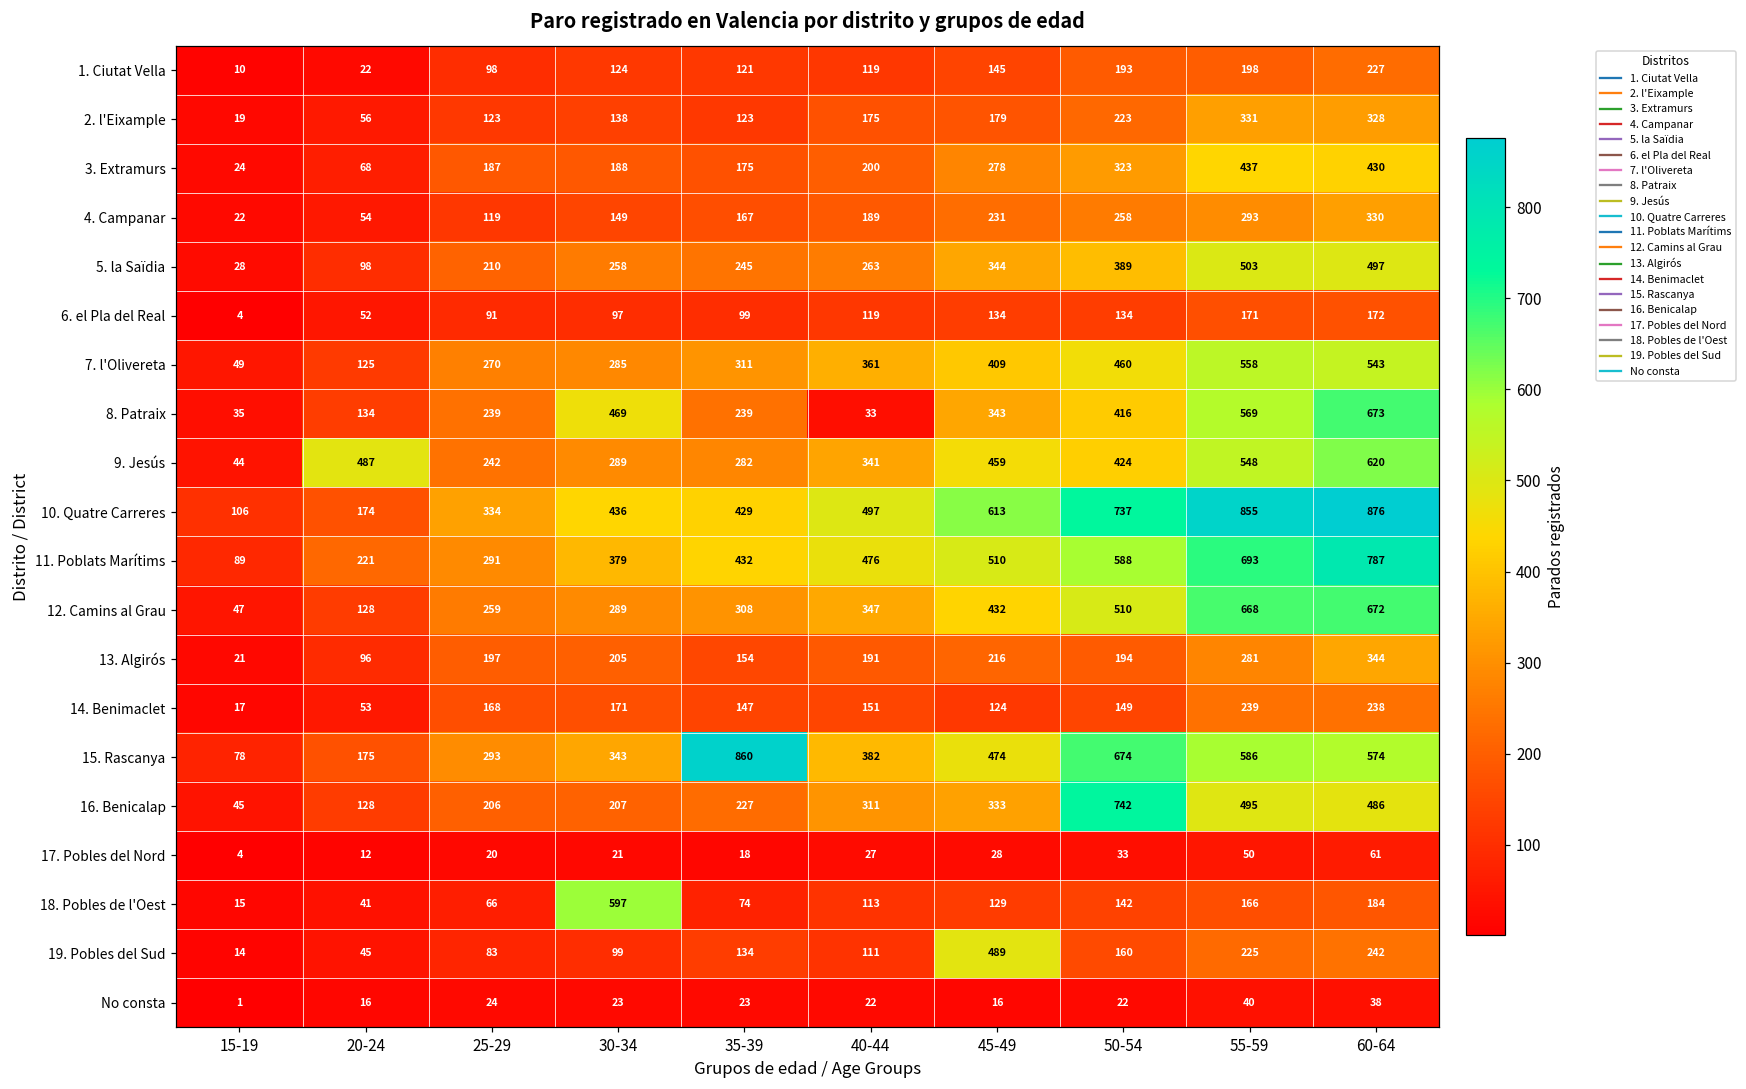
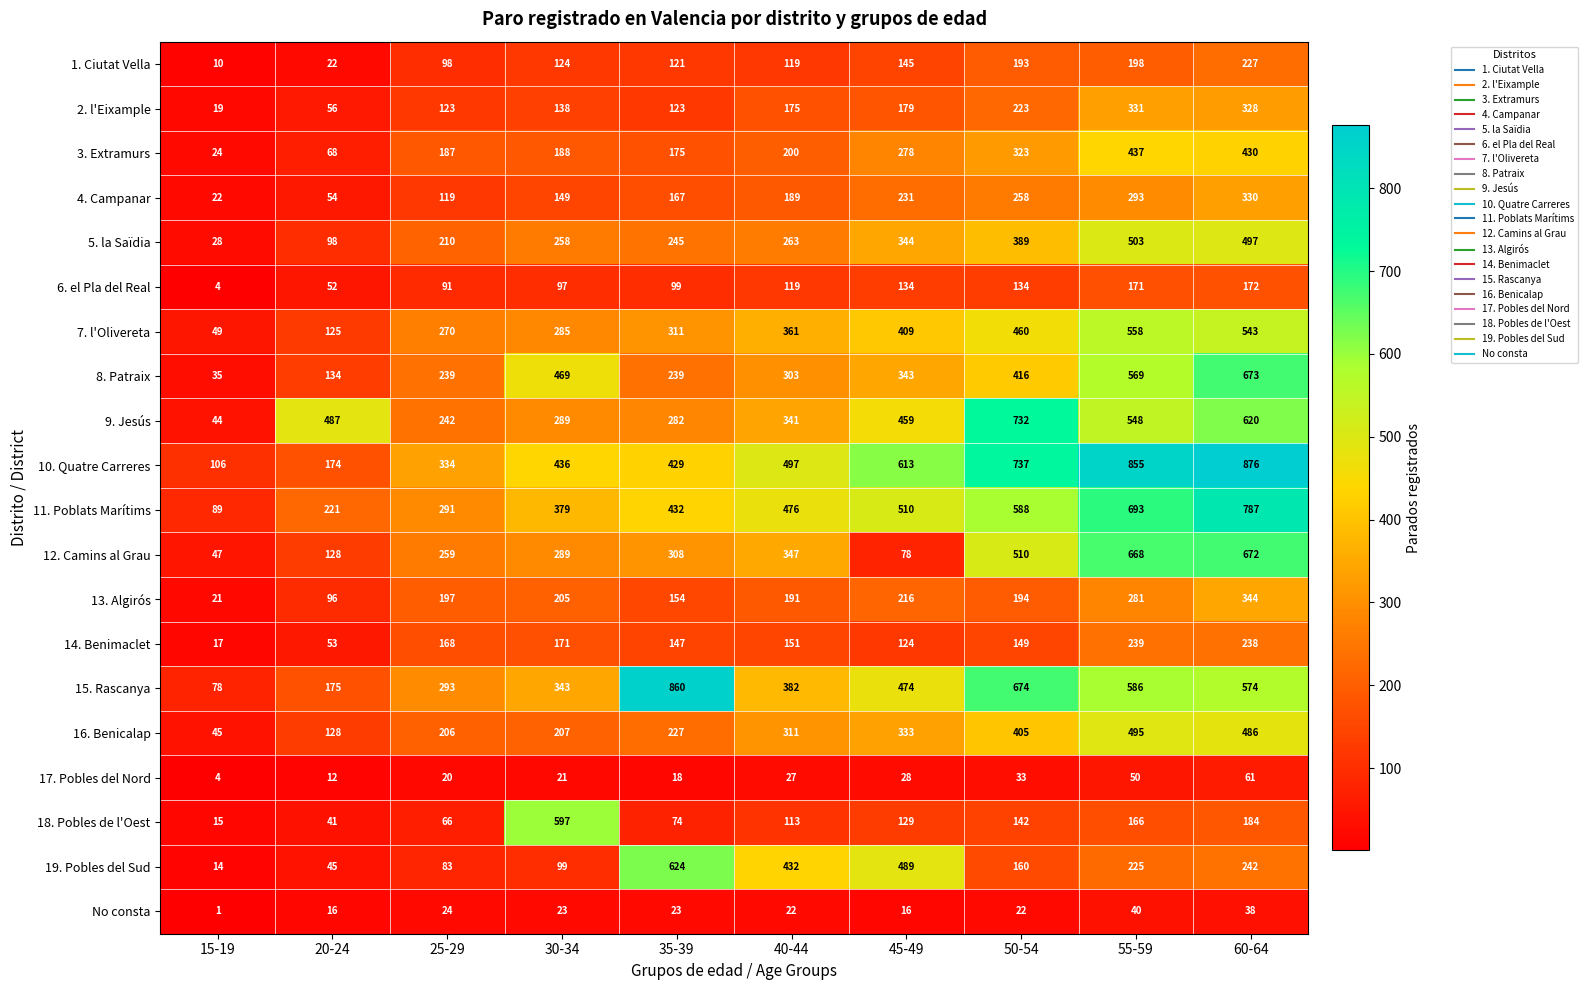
8. Patraix, 40-44: 33 -> 303
9. Jesús, 50-54: 424 -> 732
12. Camins al Grau, 45-49: 432 -> 78
16. Benicalap, 50-54: 742 -> 405
19. Pobles del Sud, 35-39: 134 -> 624
19. Pobles del Sud, 40-44: 111 -> 432
